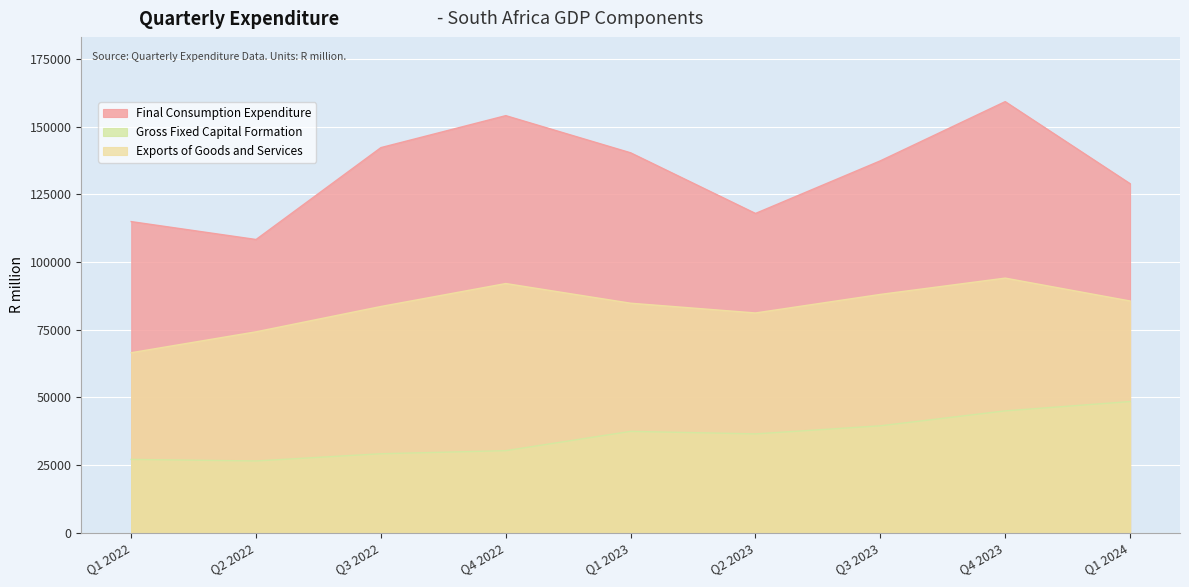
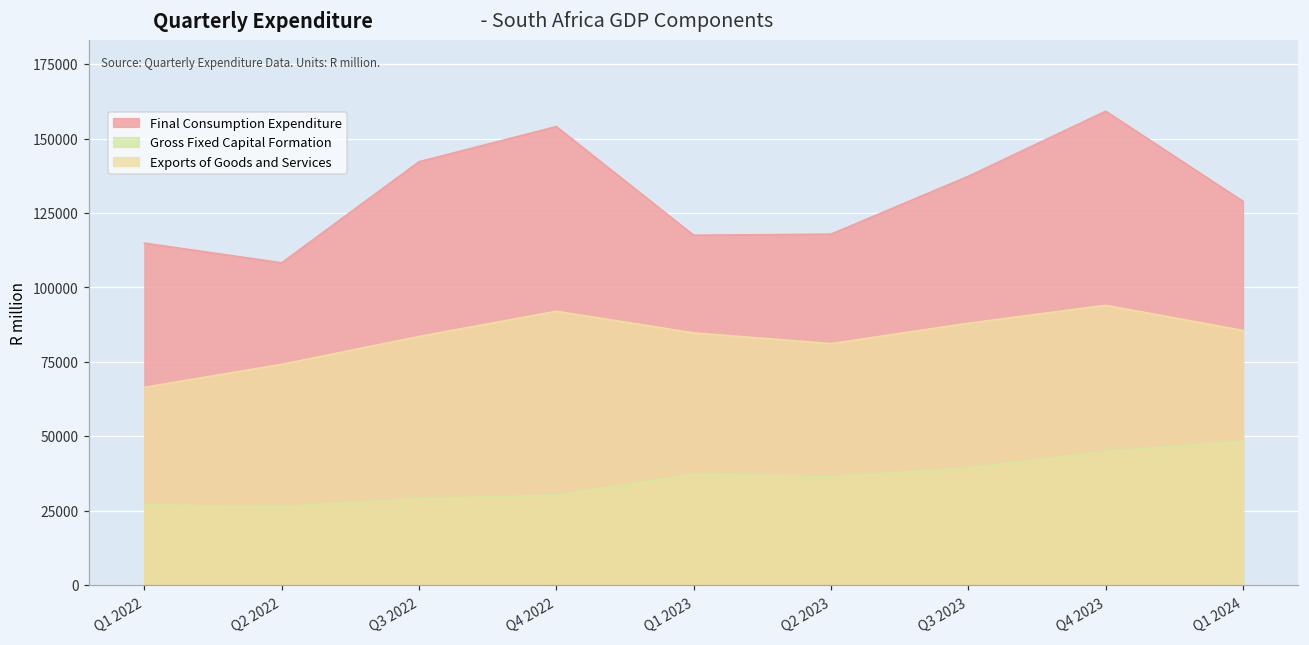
Final Consumption Expenditure, Q1 2023: 140000 -> 118000
